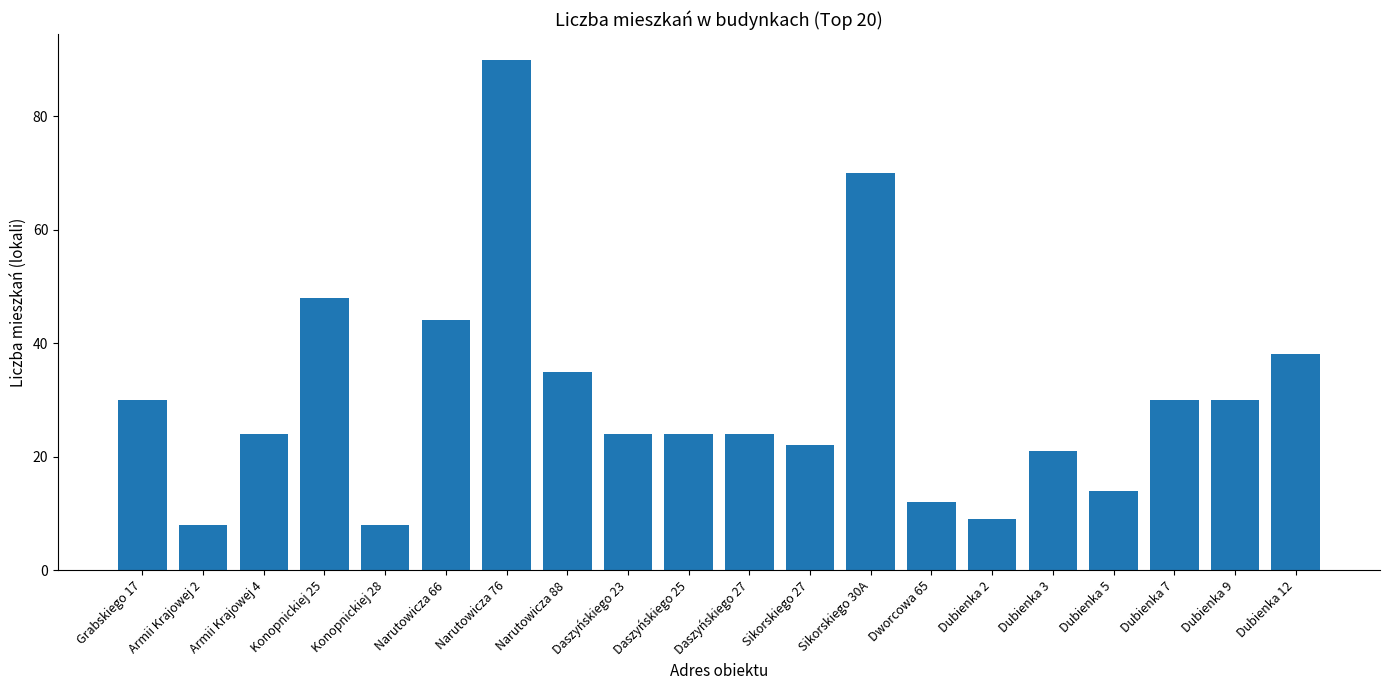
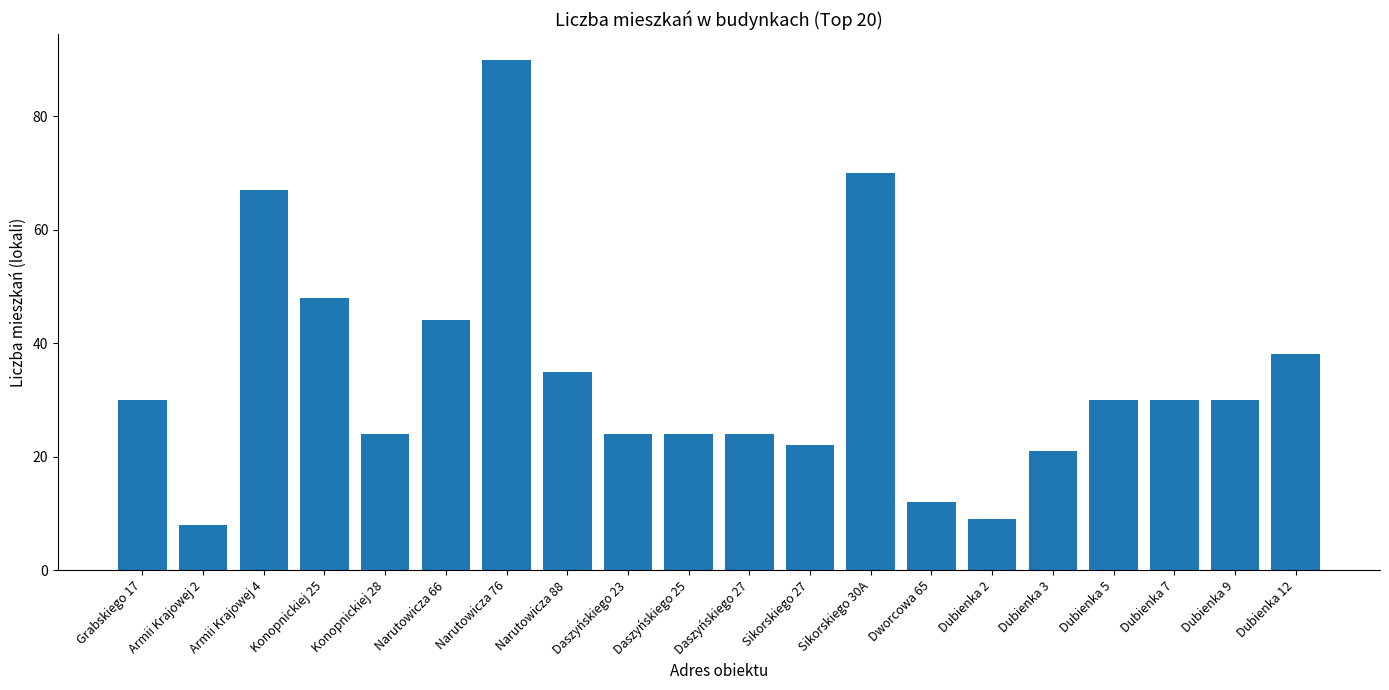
Armii Krajowej 4: 24 -> 67
Konopnickiej 28: 8 -> 24
Dubienka 5: 14 -> 30
